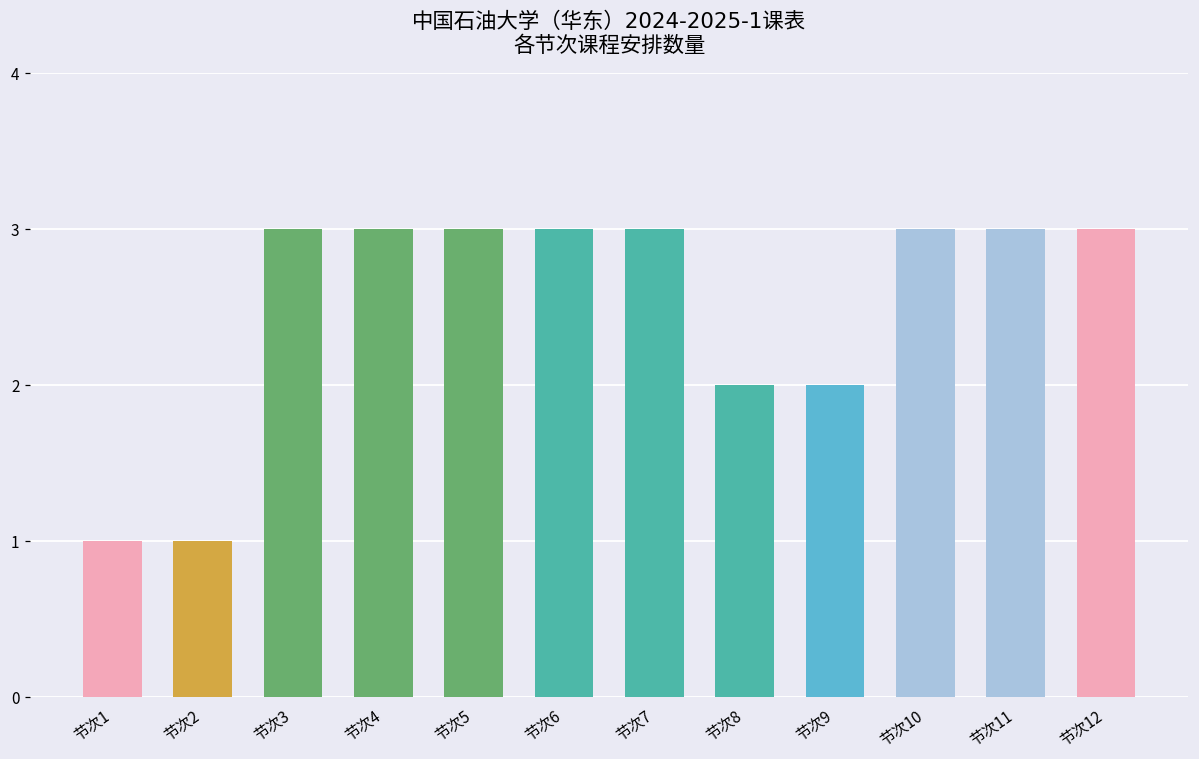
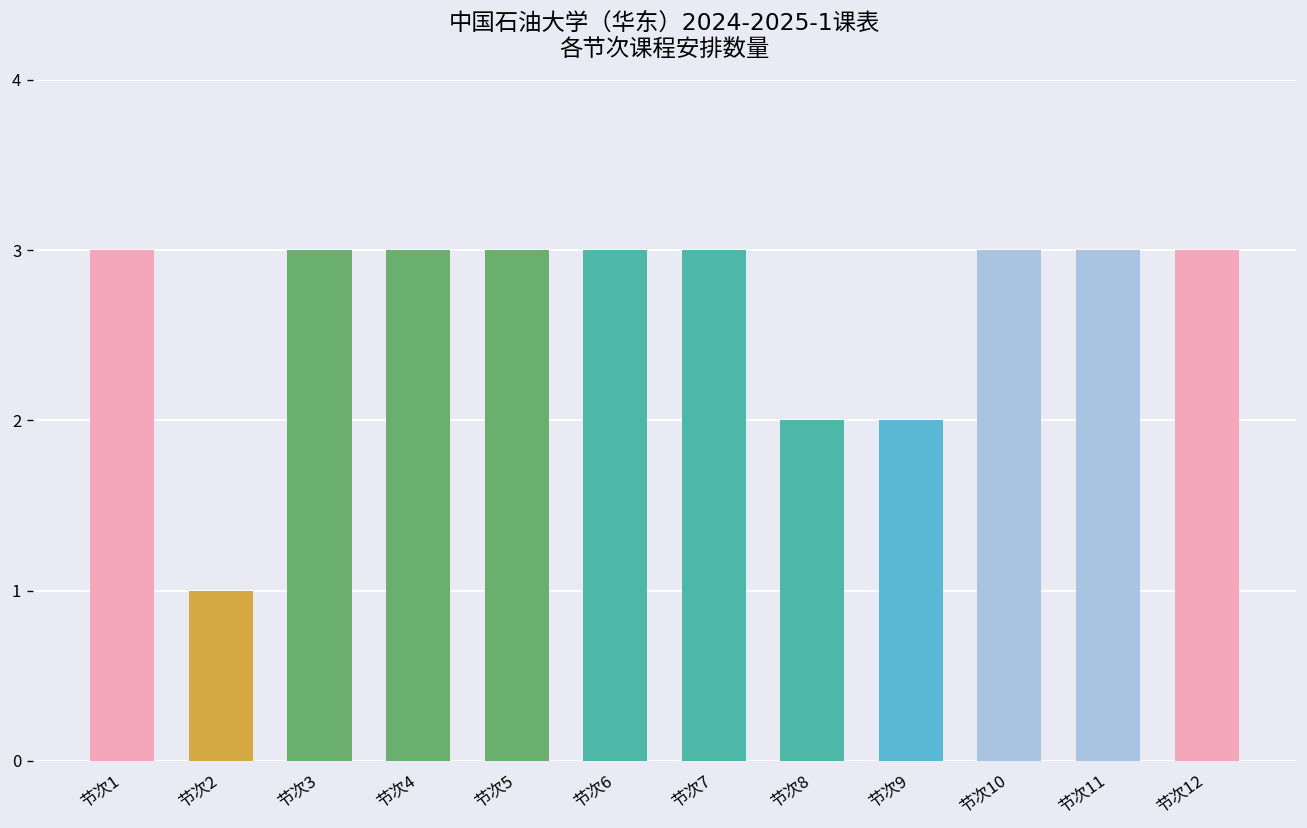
节次1: 1 -> 3
